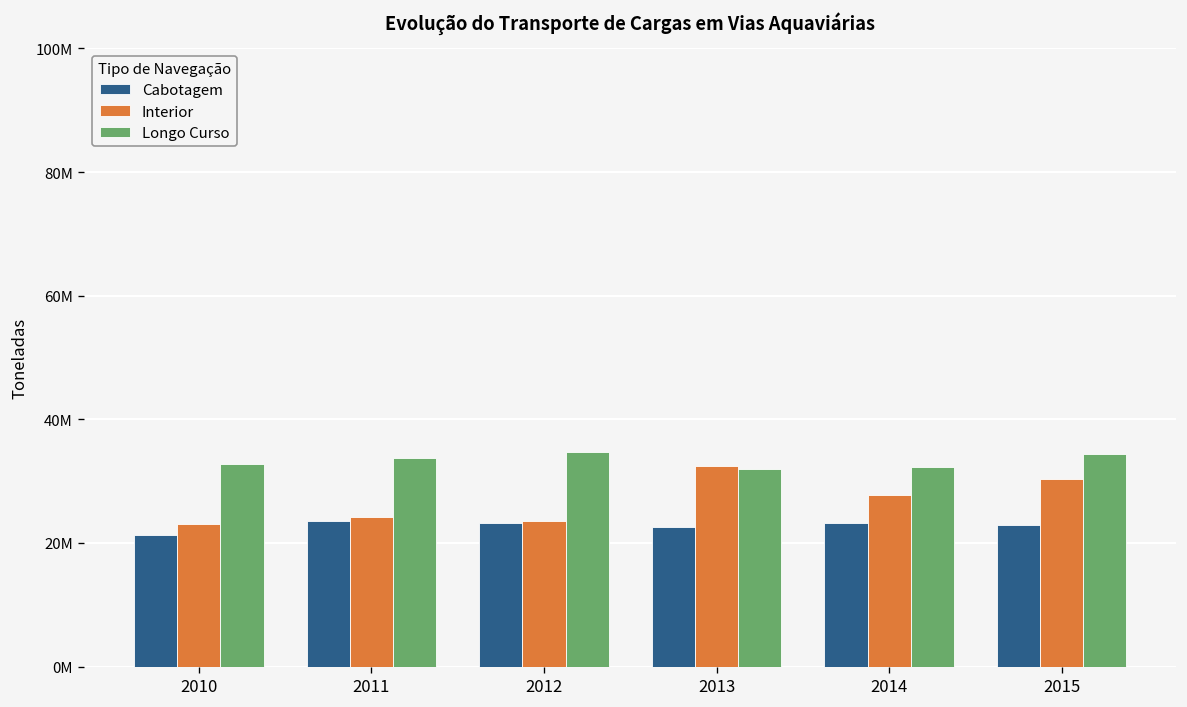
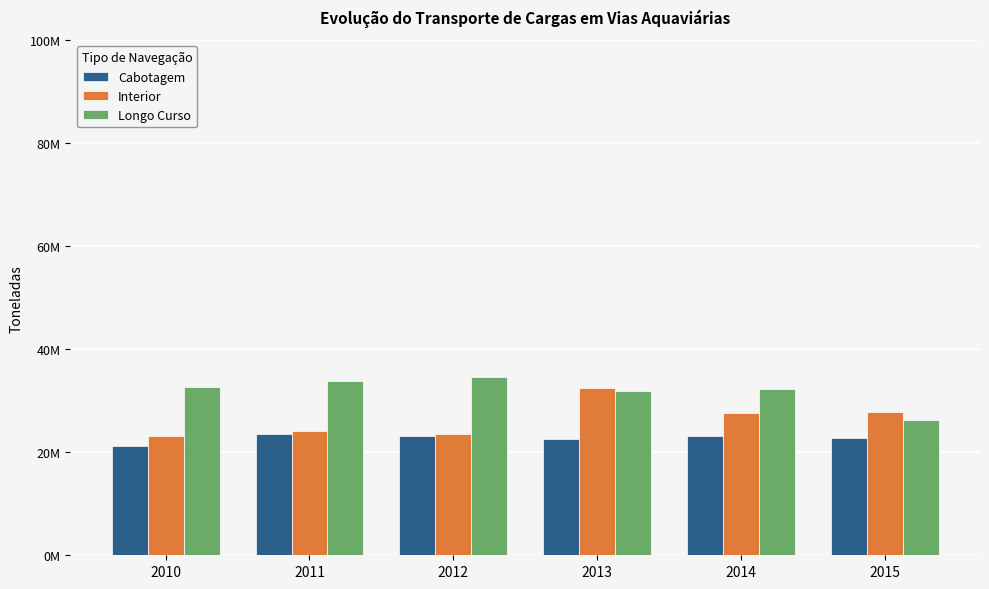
Interior, 2015: 30000000 -> 28000000
Longo Curso, 2015: 34000000 -> 26000000
